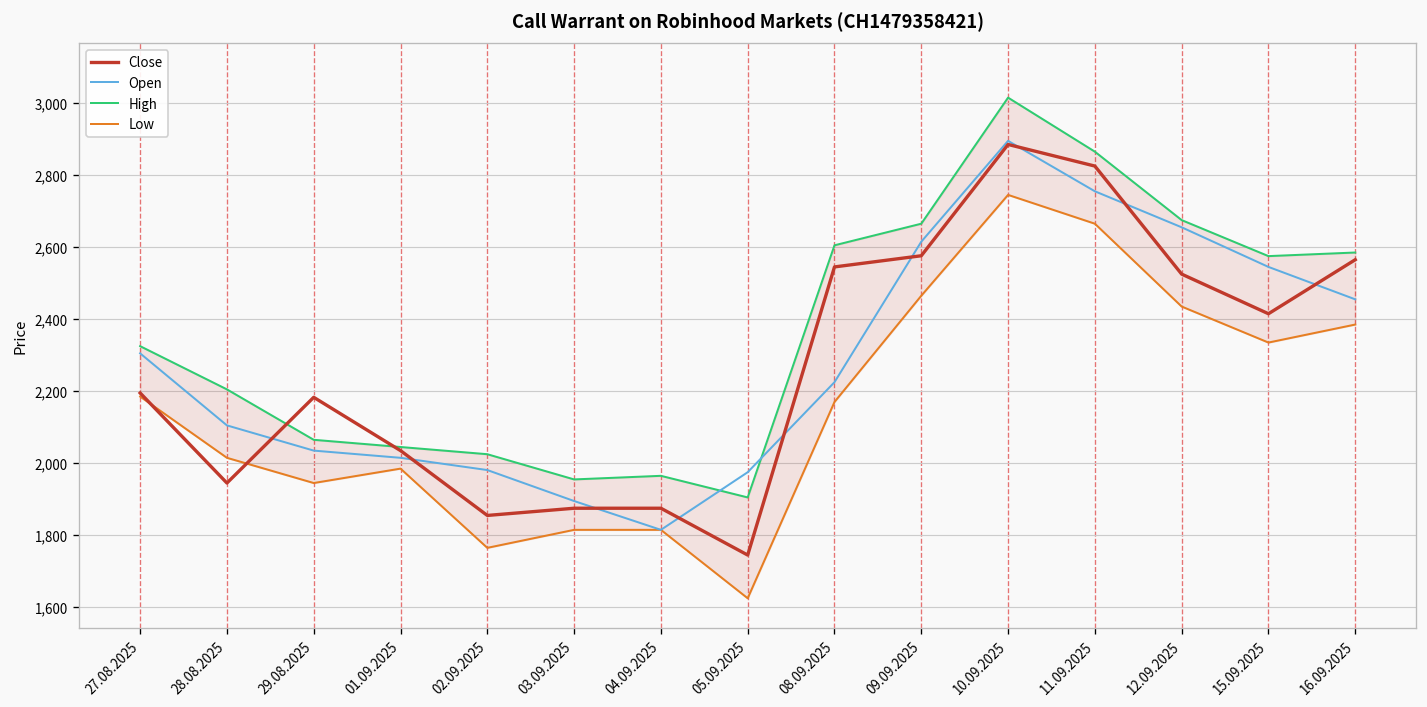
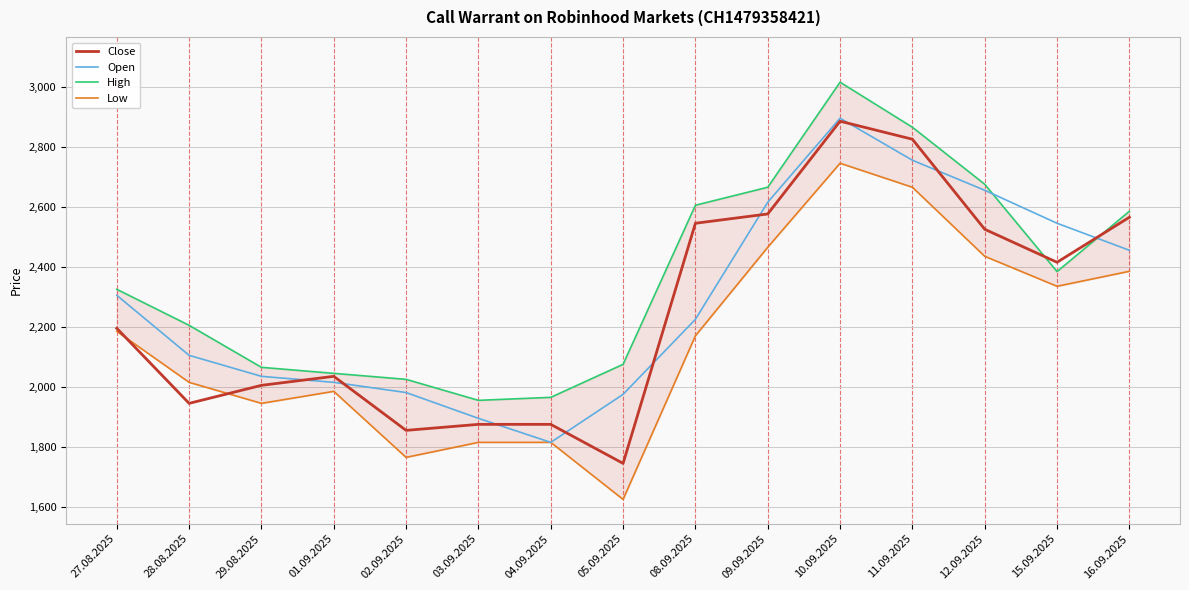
Close, 29.08.2025: 2,180 -> 2,010
High, 05.09.2025: 1,910 -> 2,080
High, 15.09.2025: 2,580 -> 2,380
